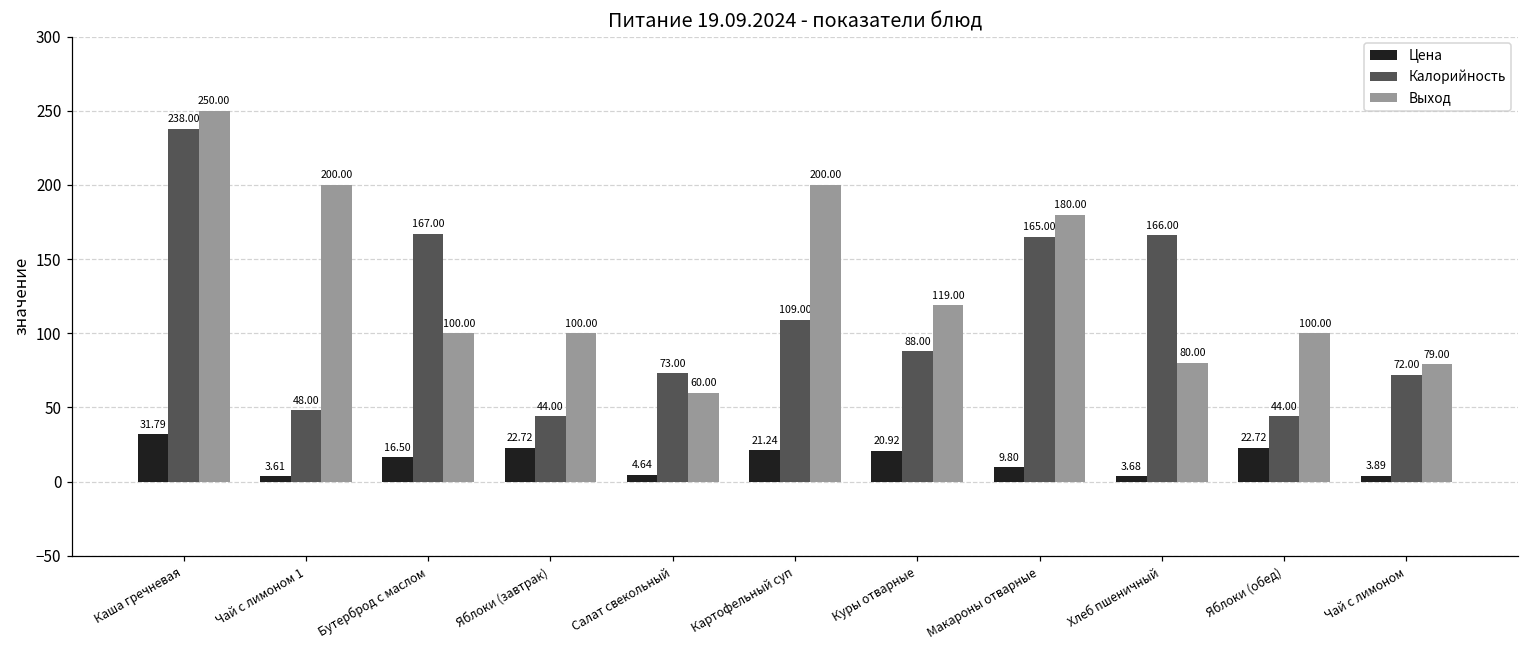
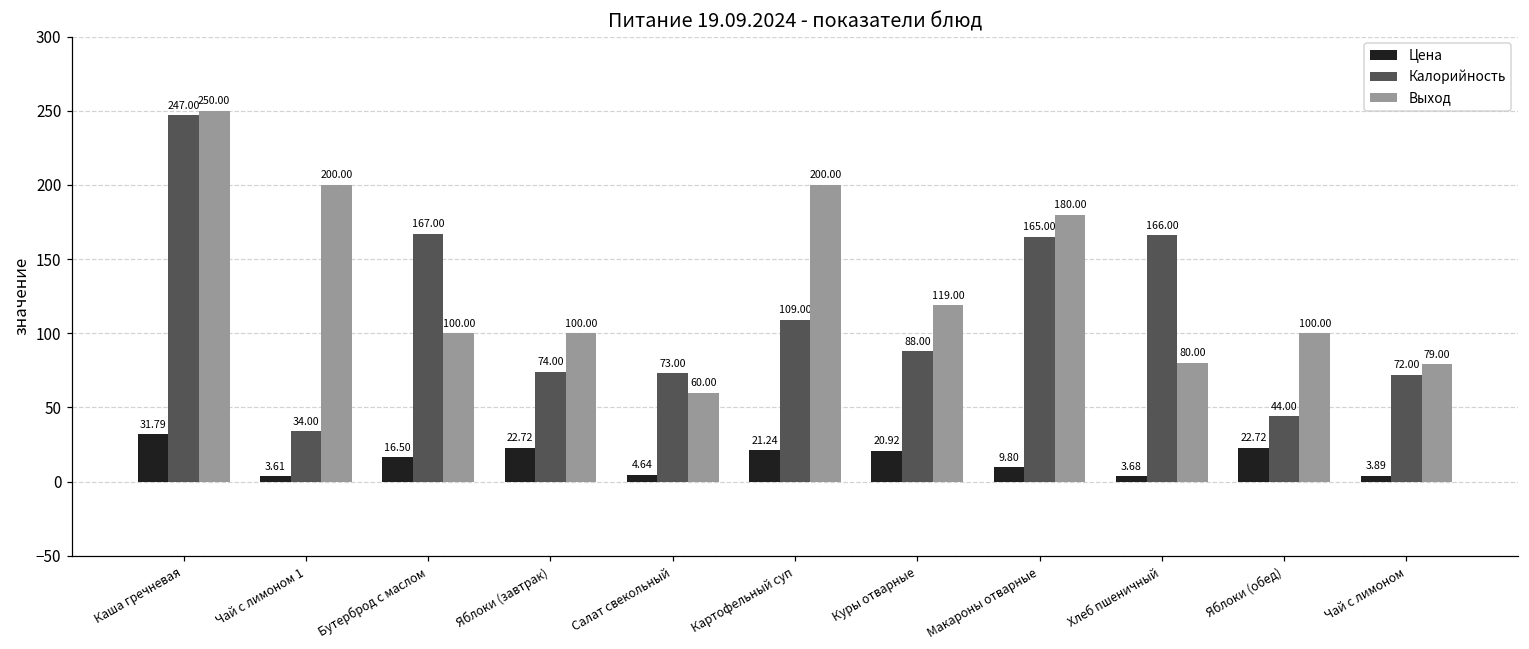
Калорийность, Каша гречневая: 238.00 -> 247.00
Калорийность, Чай с лимоном 1: 48.00 -> 34.00
Калорийность, Яблоки (завтрак): 44.00 -> 74.00
